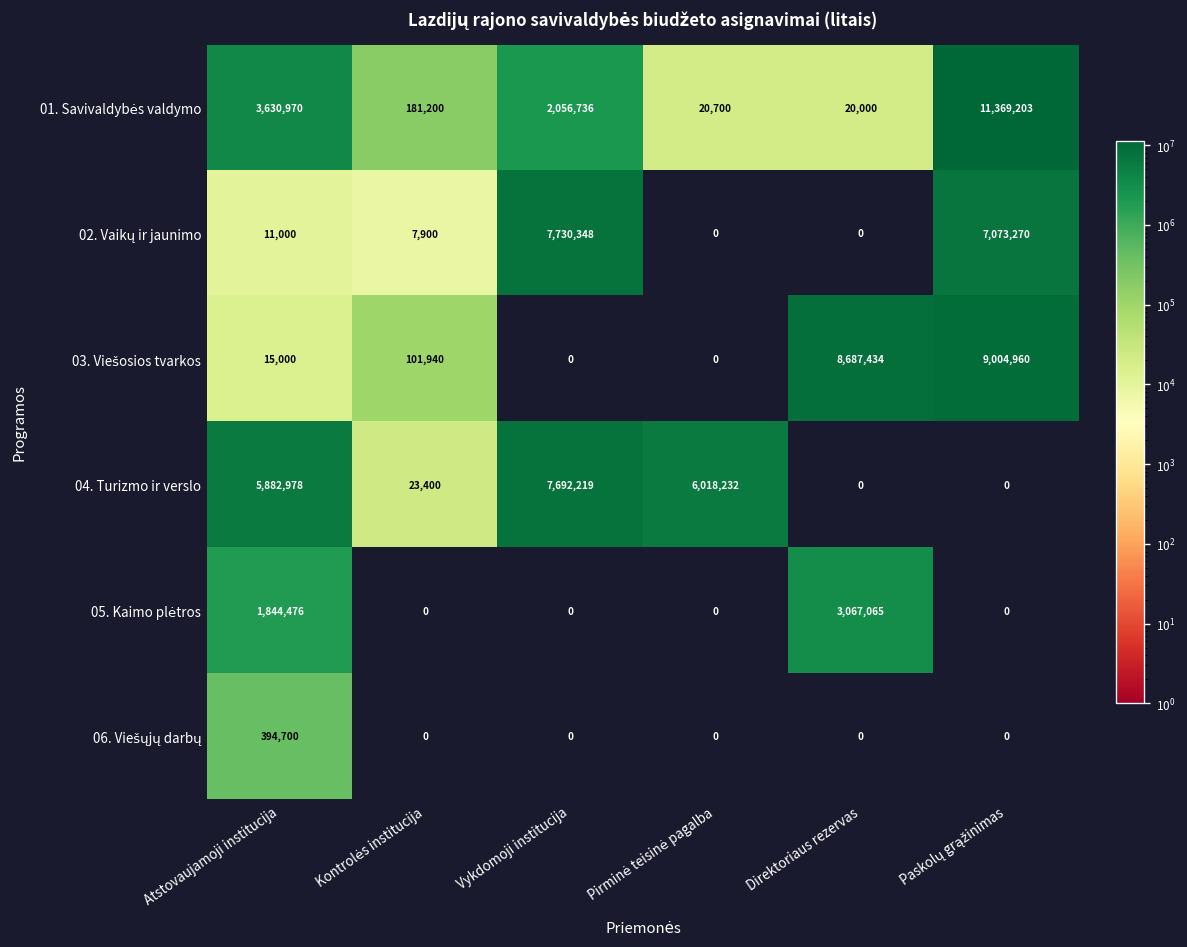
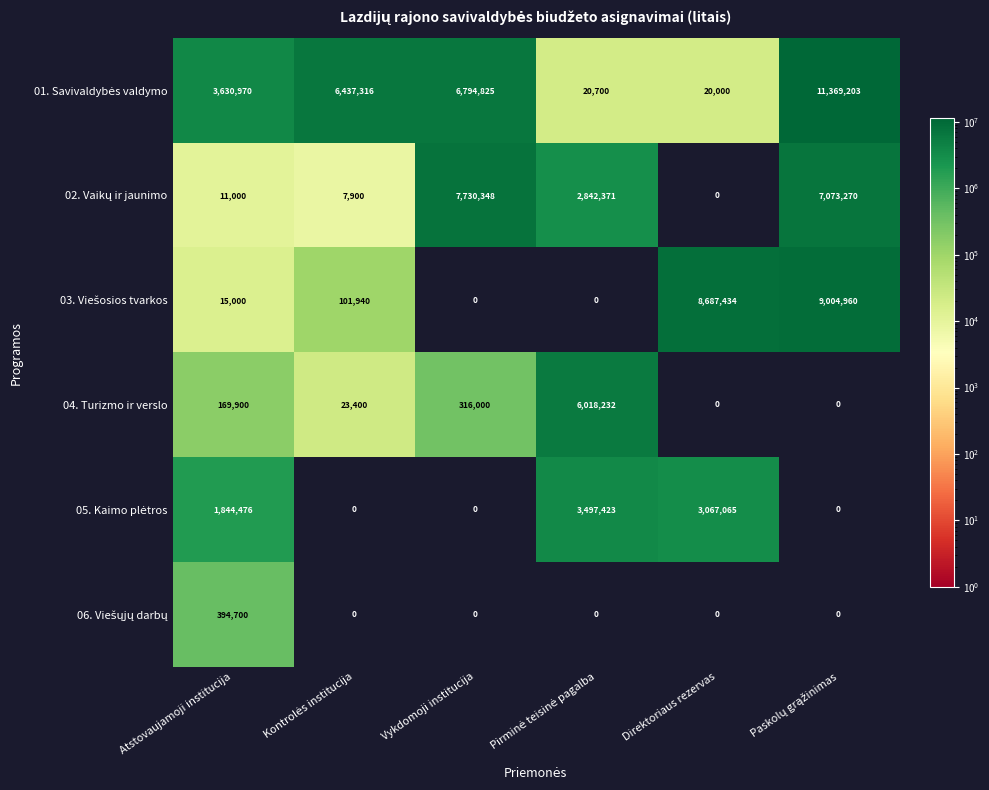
01. Savivaldybės valdymo, Kontrolės institucija: 181,200 -> 6,437,316
01. Savivaldybės valdymo, Vykdomoji institucija: 2,056,736 -> 6,794,825
02. Vaikų ir jaunimo, Pirminė teisinė pagalba: 0 -> 2,842,371
04. Turizmo ir verslo, Atstovaujamoji institucija: 5,882,978 -> 169,900
04. Turizmo ir verslo, Vykdomoji institucija: 7,692,219 -> 316,000
05. Kaimo plėtros, Pirminė teisinė pagalba: 0 -> 3,497,423
